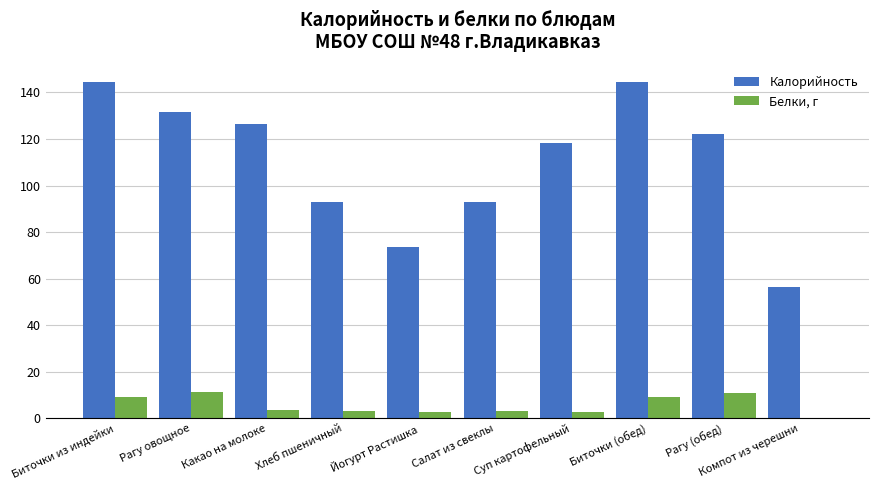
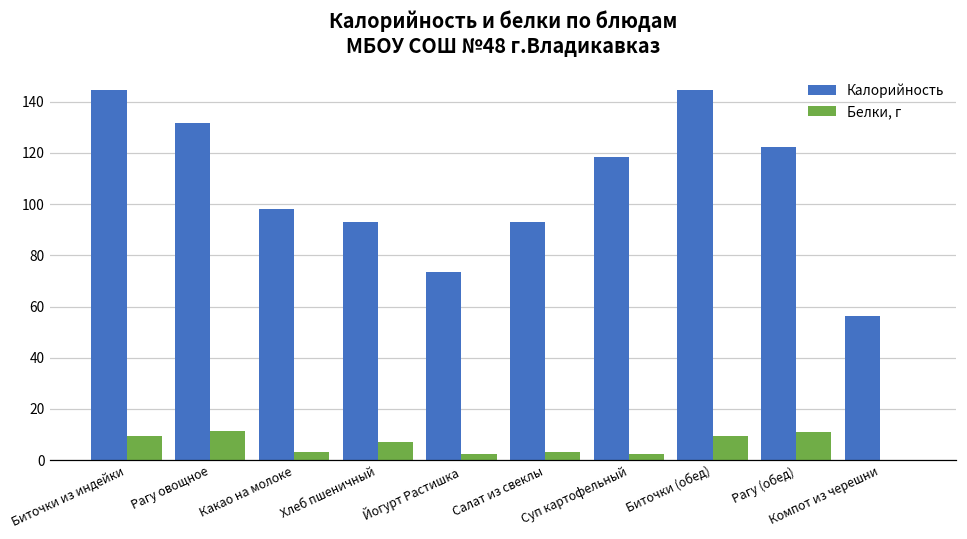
Калорийность, Какао на молоке: 126 -> 98
Белки, г, Хлеб пшеничный: 3 -> 7
